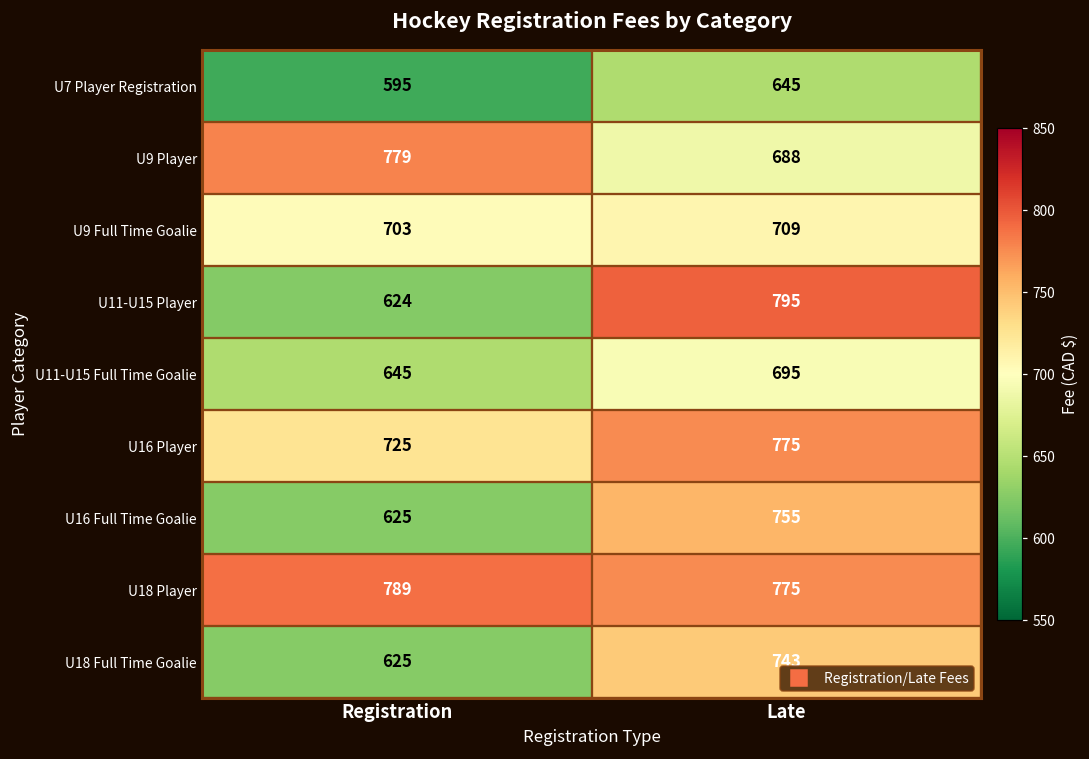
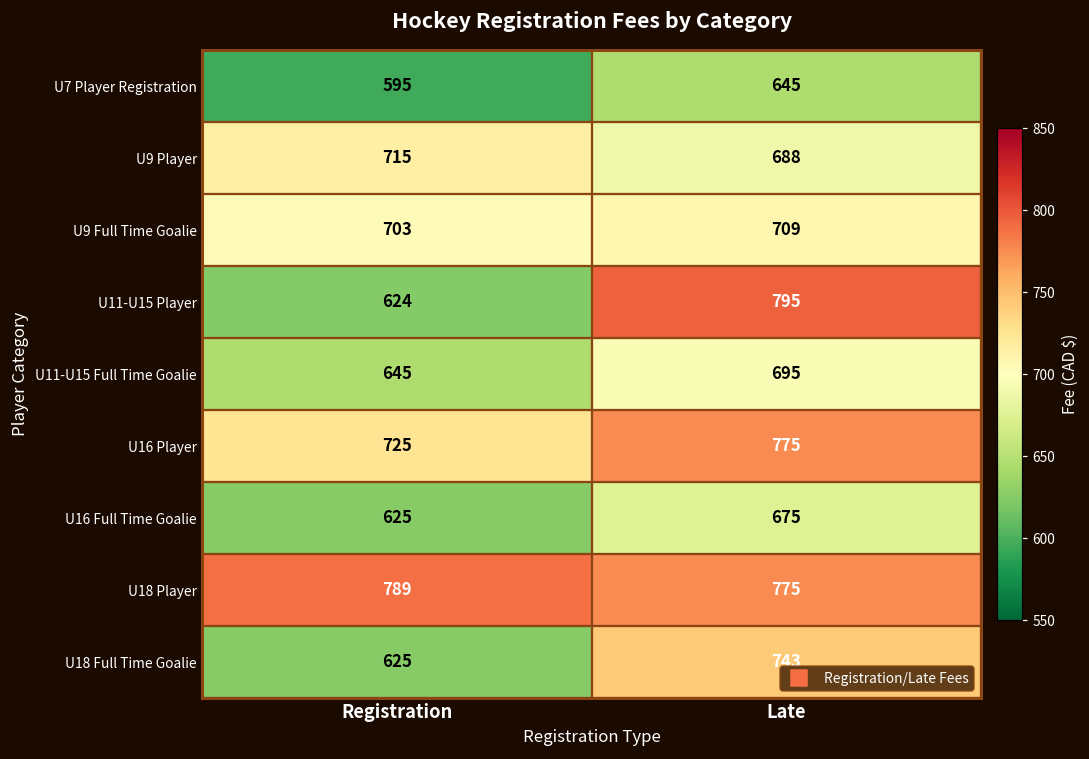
U9 Player, Registration: 779 -> 715
U16 Full Time Goalie, Late: 755 -> 675
